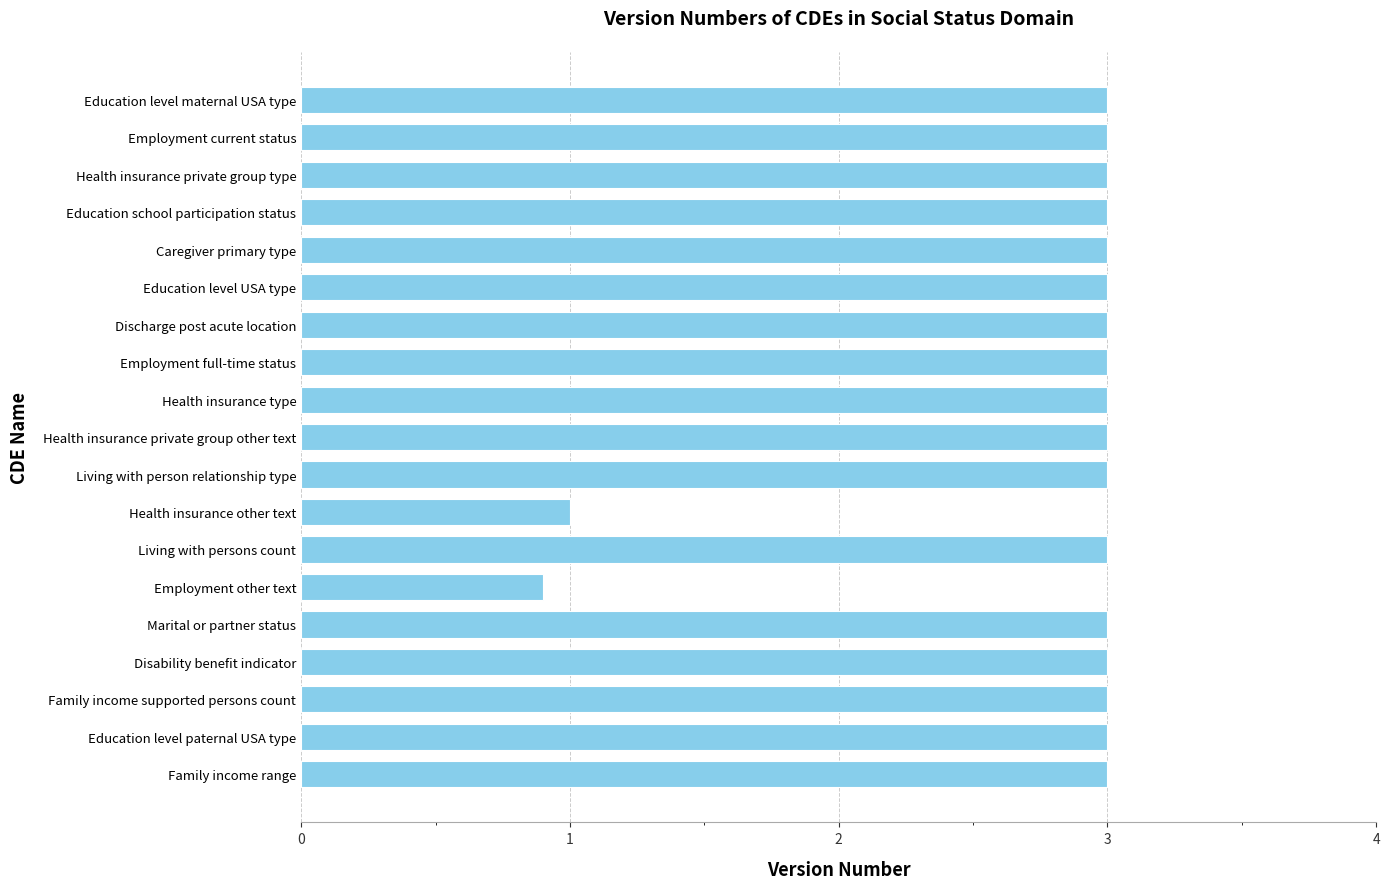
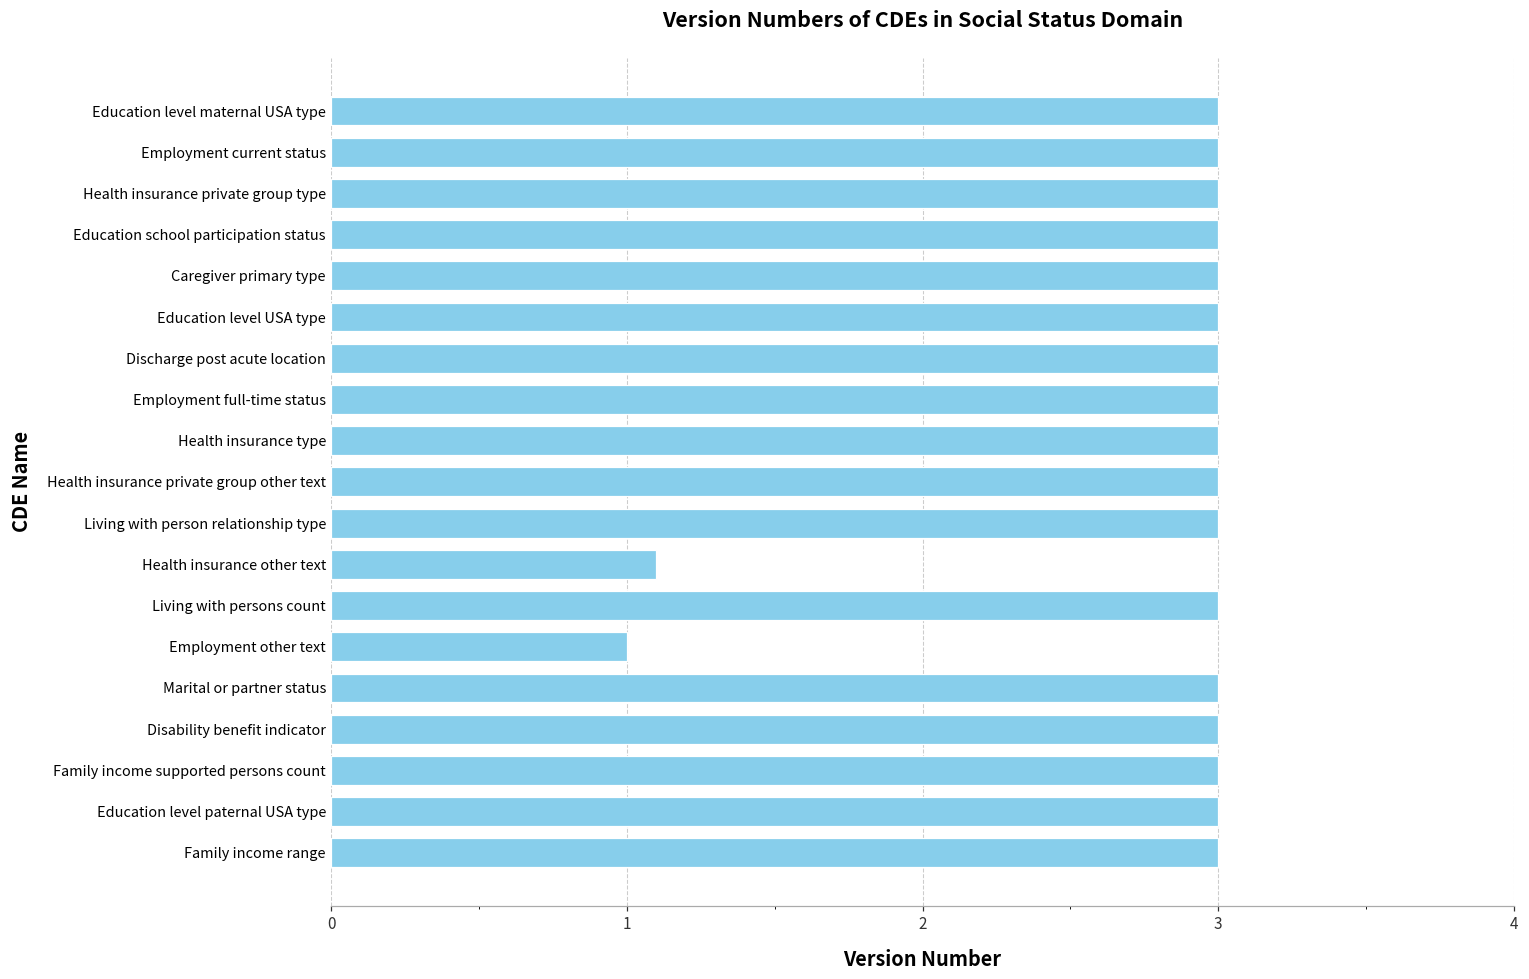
Health insurance other text: 1.0 -> 1.1
Employment other text: 0.9 -> 1.0
